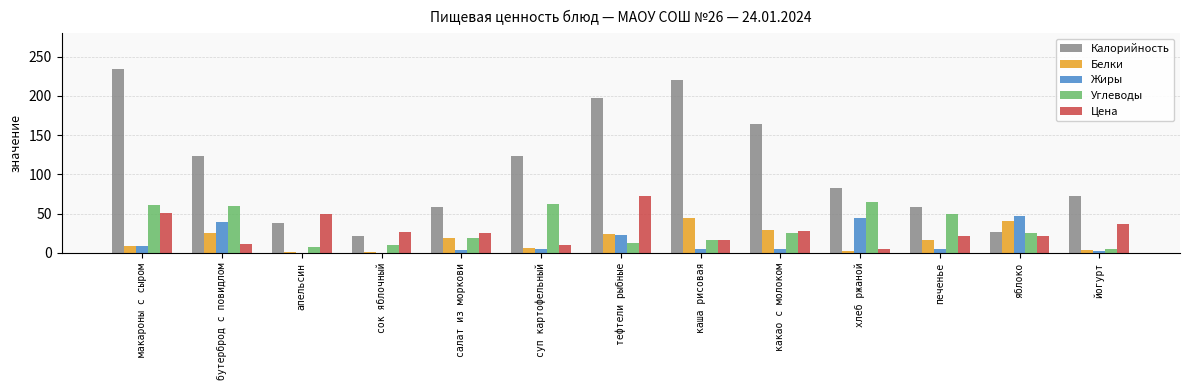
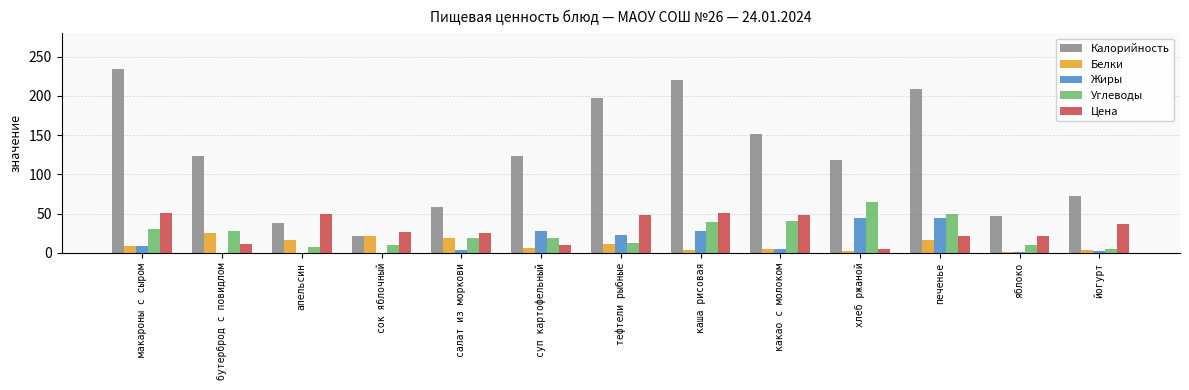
Углеводы, макароны с сыром: 60 -> 30
Жиры, бутерброд с повидлом: 40 -> 0
Углеводы, бутерброд с повидлом: 60 -> 30
Белки, апельсин: 0 -> 20
Белки, сок яблочный: 0 -> 20
Жиры, суп картофельный: 10 -> 30
Углеводы, суп картофельный: 60 -> 20
Белки, тефтели рыбные: 20 -> 10
Цена, тефтели рыбные: 70 -> 50
Белки, каша рисовая: 40 -> 0
Жиры, каша рисовая: 10 -> 30
Углеводы, каша рисовая: 20 -> 40
Цена, каша рисовая: 20 -> 50
Калорийность, какао с молоком: 160 -> 150
Белки, какао с молоком: 30 -> 10
Углеводы, какао с молоком: 20 -> 40
Цена, какао с молоком: 30 -> 50
Калорийность, хлеб ржаной: 80 -> 120
Калорийность, печенье: 60 -> 210
Жиры, печенье: 0 -> 40
Калорийность, яблоко: 30 -> 50
Белки, яблоко: 40 -> 0
Жиры, яблоко: 50 -> 0
Углеводы, яблоко: 20 -> 10
